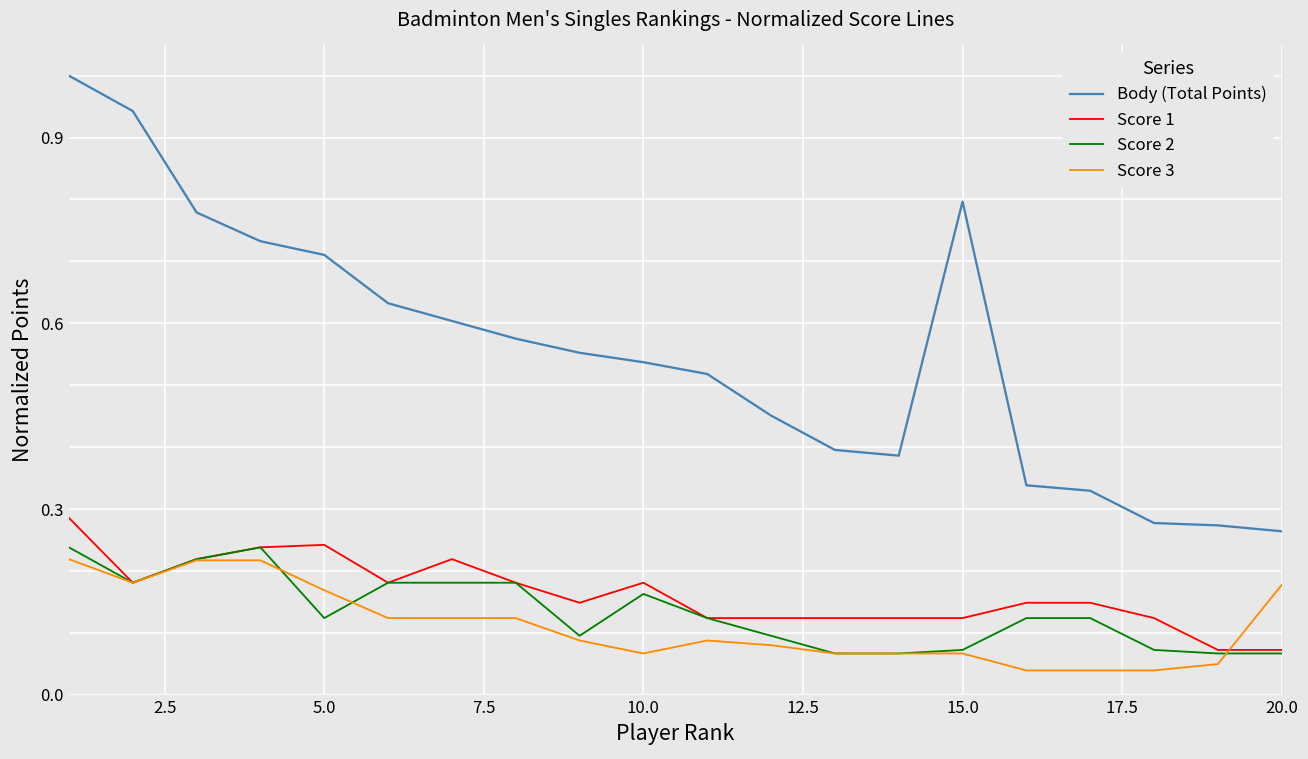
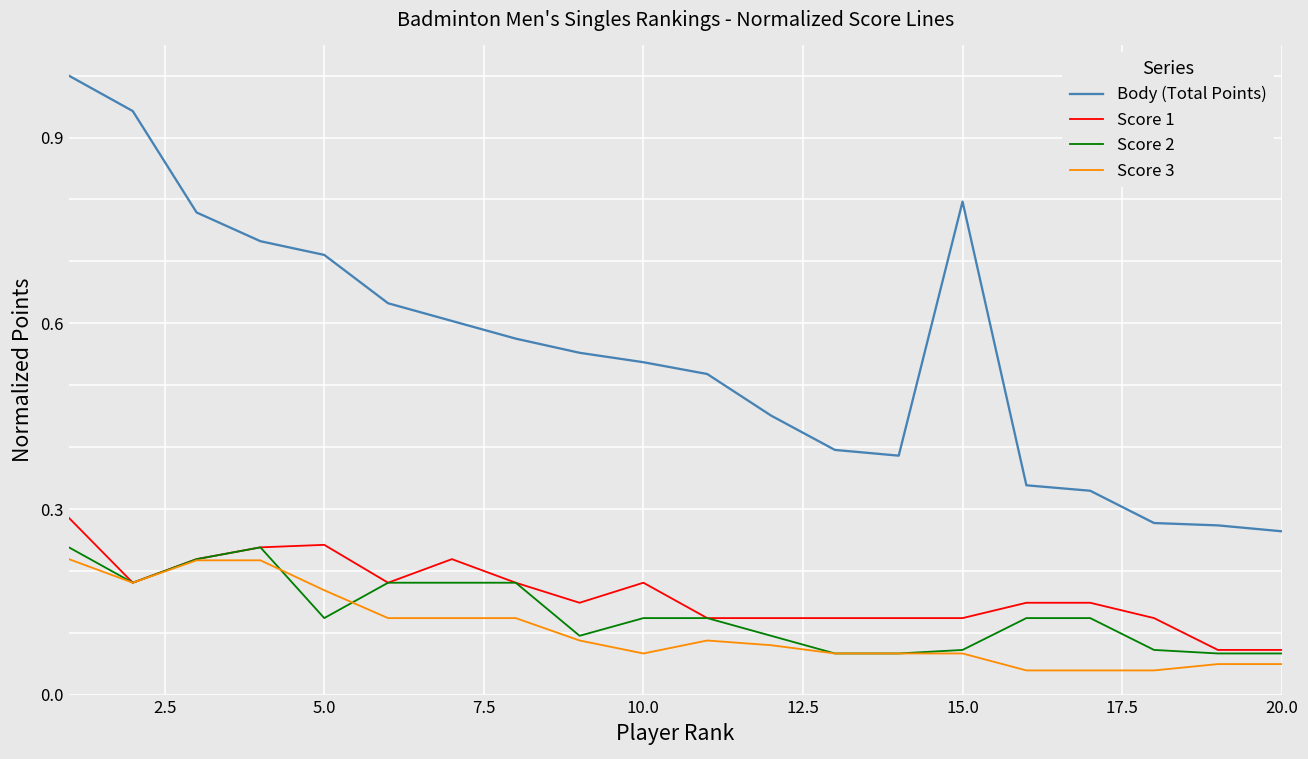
Score 2, 10.0: 0.16 -> 0.12
Score 3, 20.0: 0.18 -> 0.05
